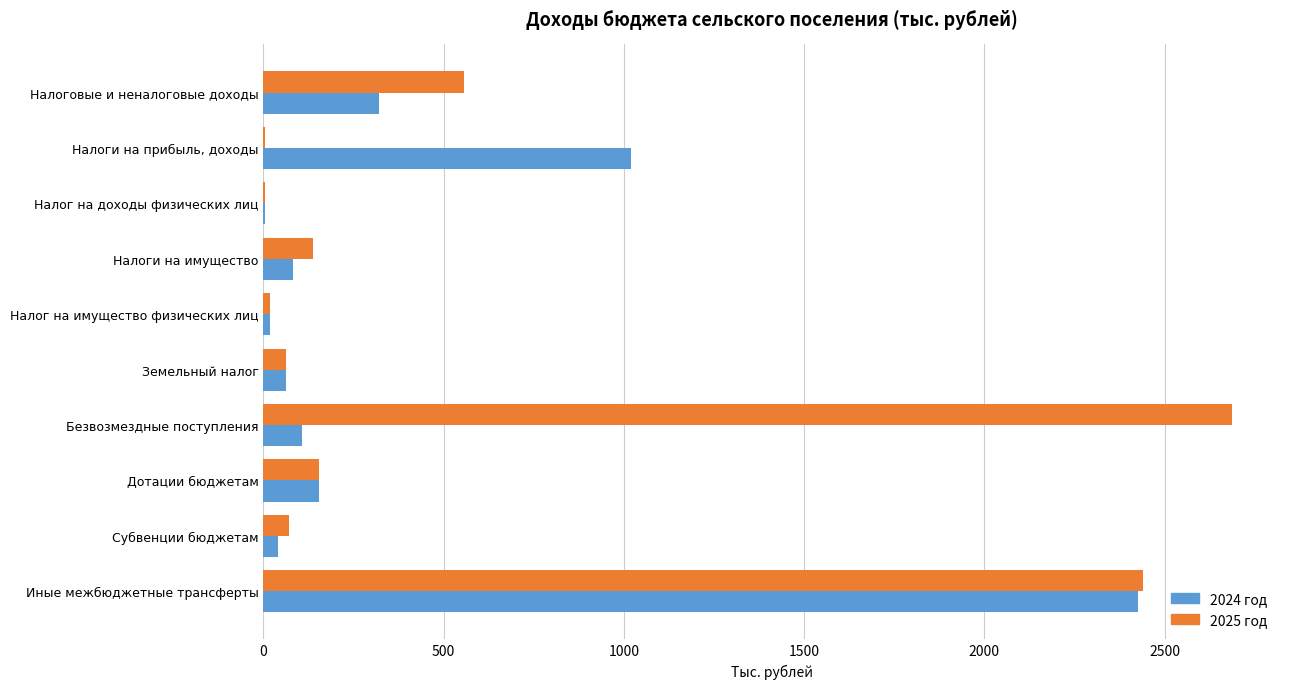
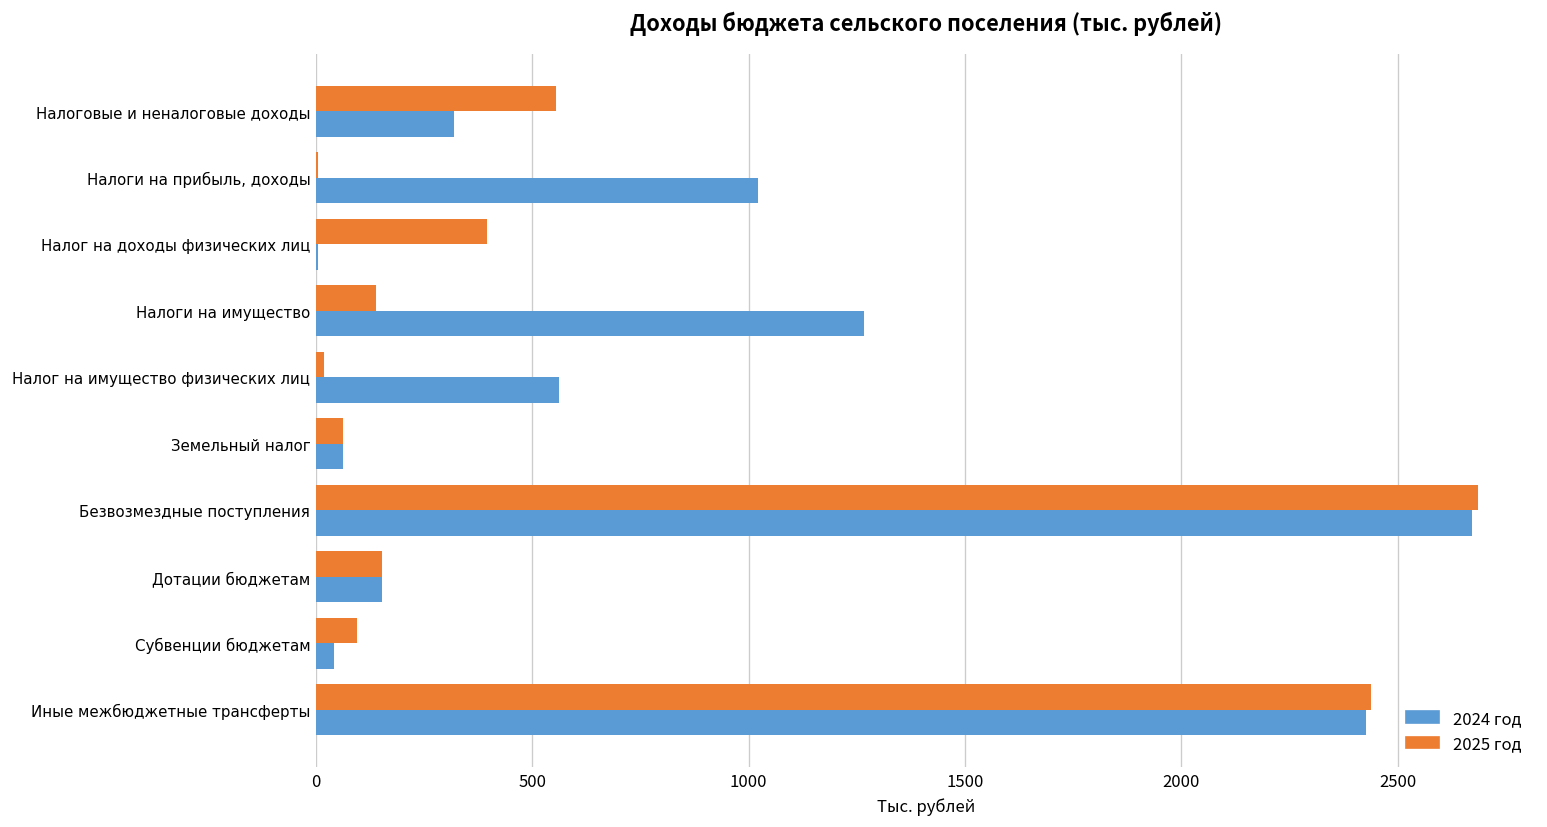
2025 год, Налог на доходы физических лиц: 0 -> 390
2024 год, Налоги на имущество: 80 -> 1270
2024 год, Налог на имущество физических лиц: 20 -> 560
2024 год, Безвозмездные поступления: 110 -> 2670
2025 год, Субвенции бюджетам: 70 -> 90
